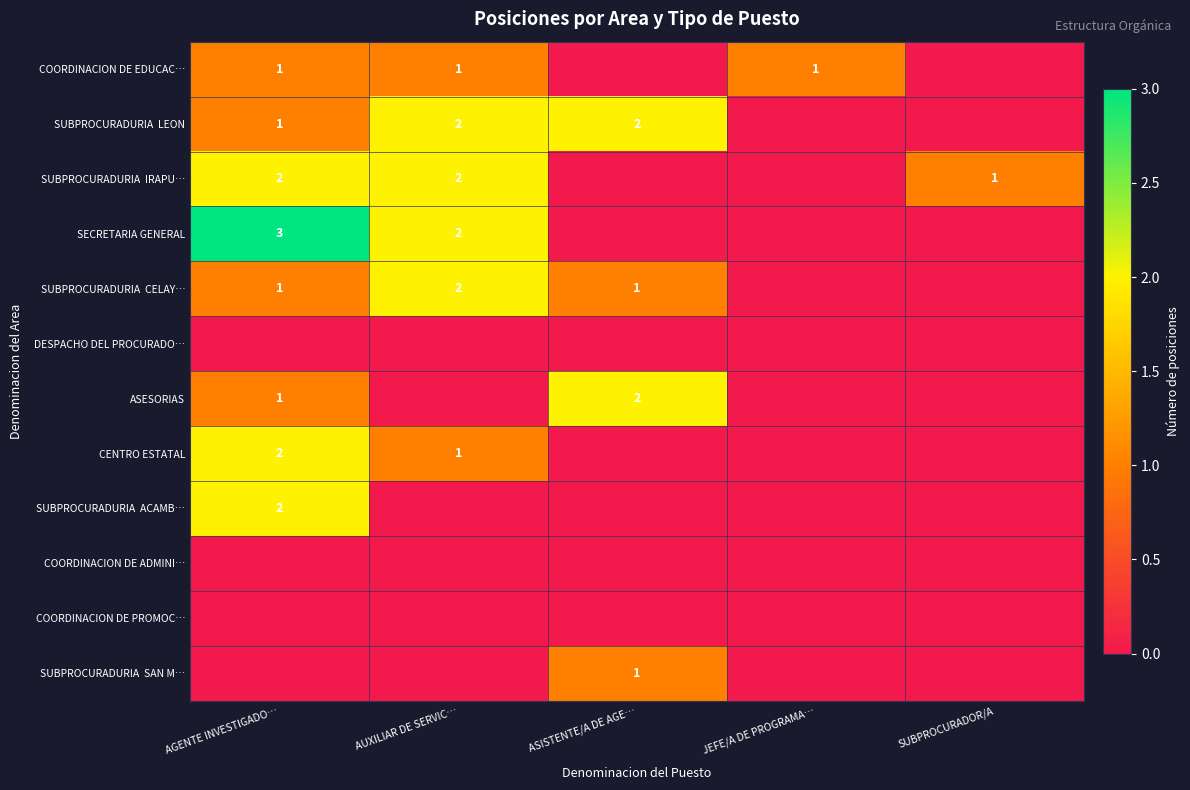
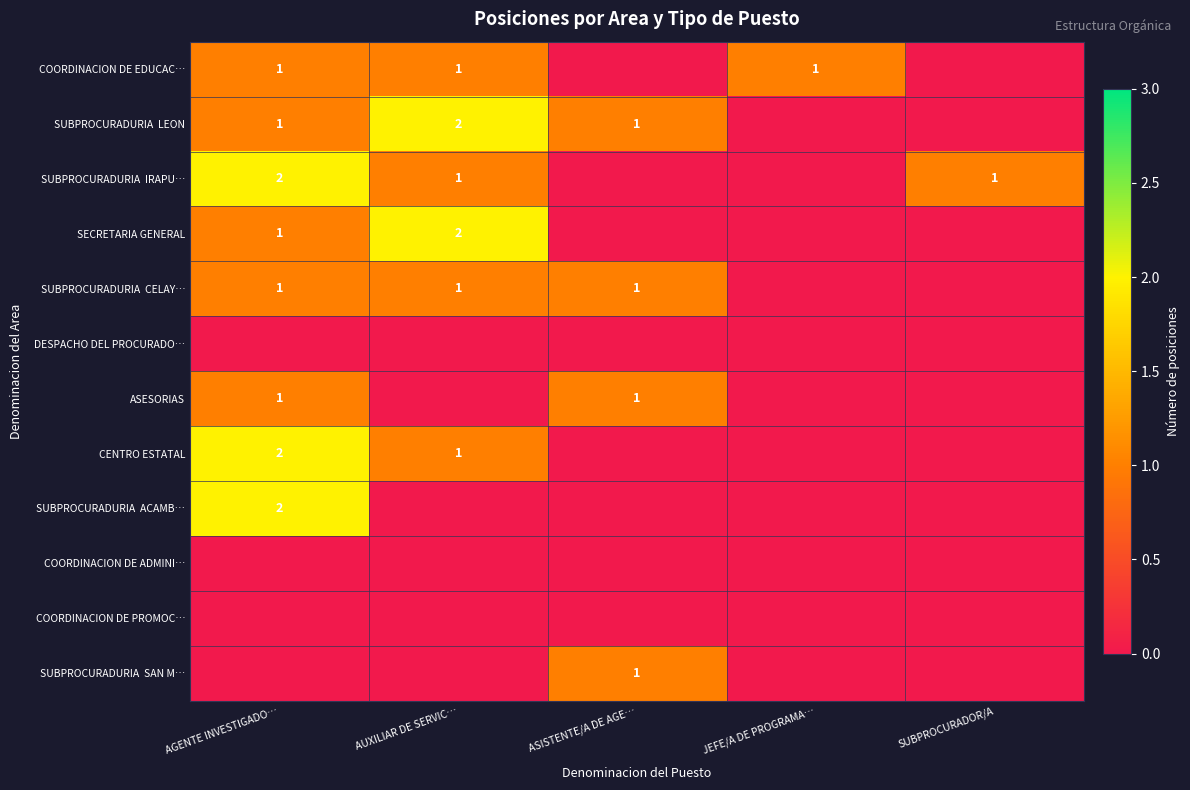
SUBPROCURADURIA LEON, ASISTENTE/A DE AGE…: 2 -> 1
SUBPROCURADURIA IRAPU…, AUXILIAR DE SERVIC…: 2 -> 1
SECRETARIA GENERAL, AGENTE INVESTIGADO…: 3 -> 1
SUBPROCURADURIA CELAY…, AUXILIAR DE SERVIC…: 2 -> 1
ASESORIAS, ASISTENTE/A DE AGE…: 2 -> 1
